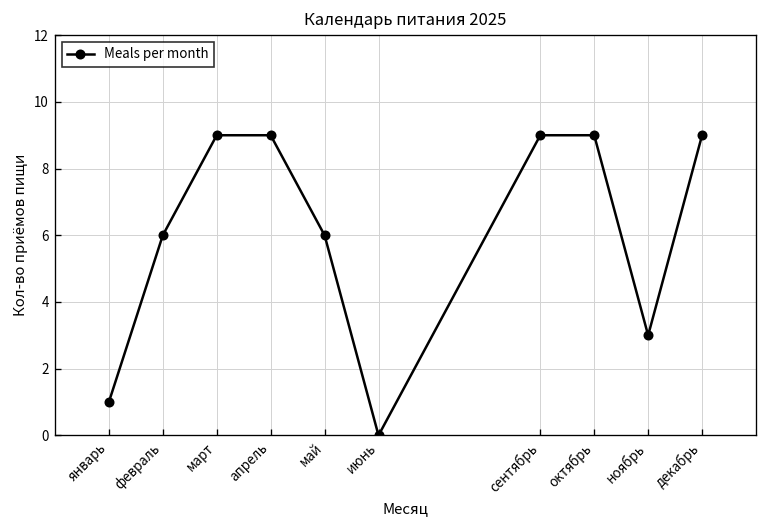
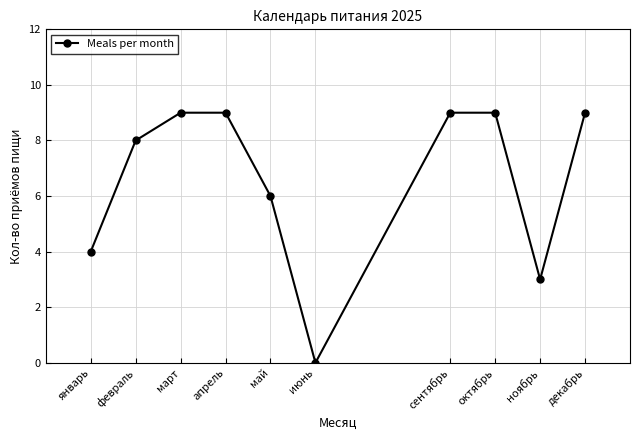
январь: 1 -> 4
февраль: 6 -> 8
